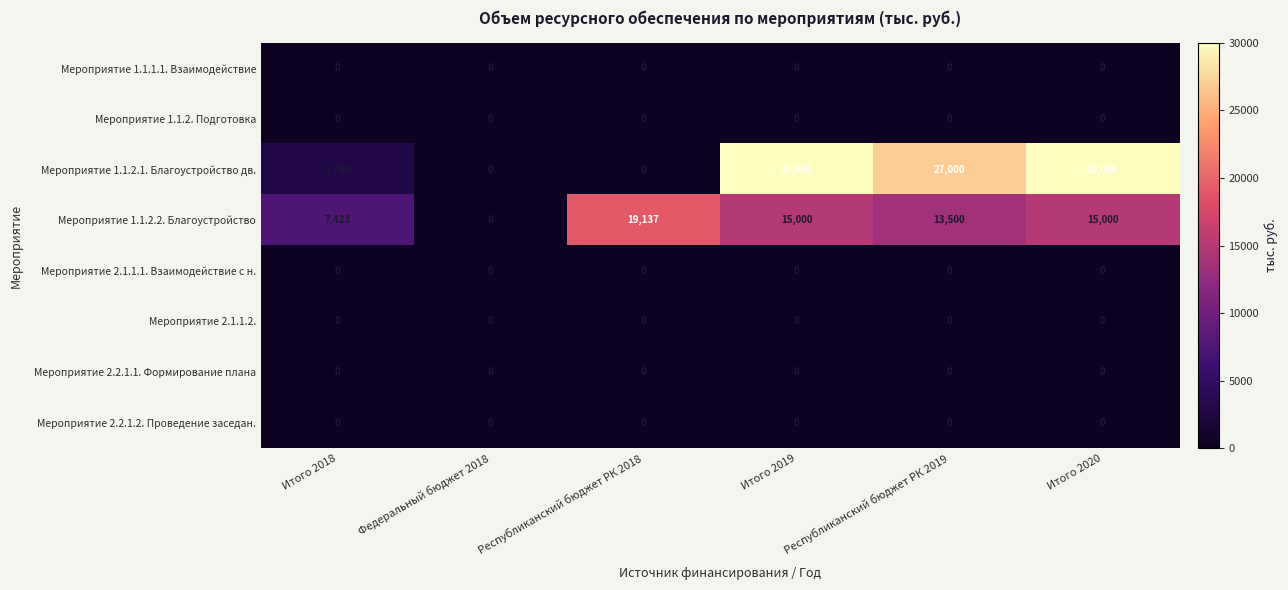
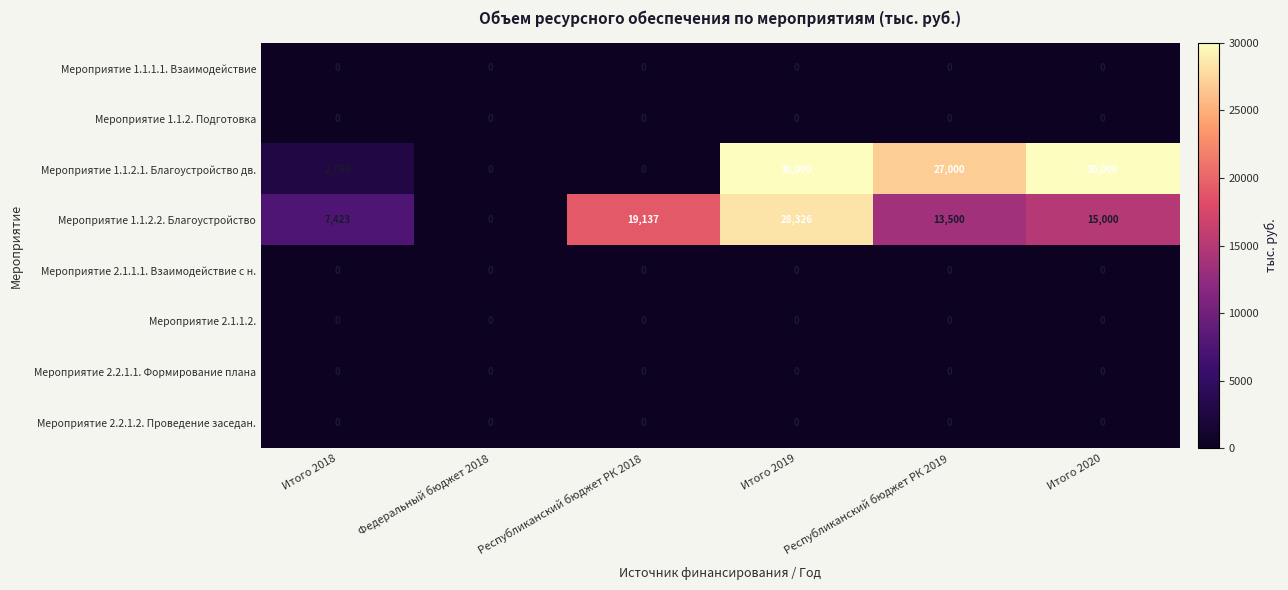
Мероприятие 1.1.2.2. Благоустройство, Итого 2019: 15,000 -> 28,326
